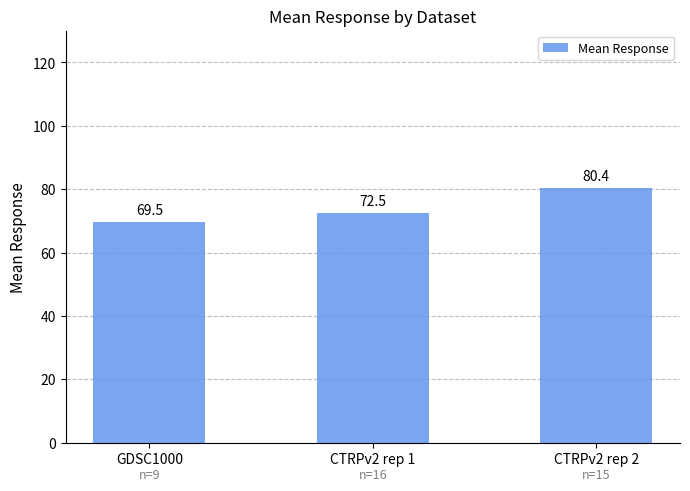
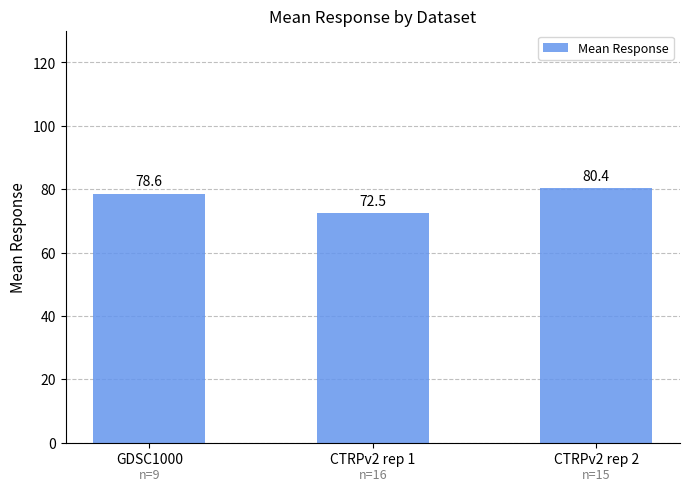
GDSC1000: 69.5 -> 78.6
